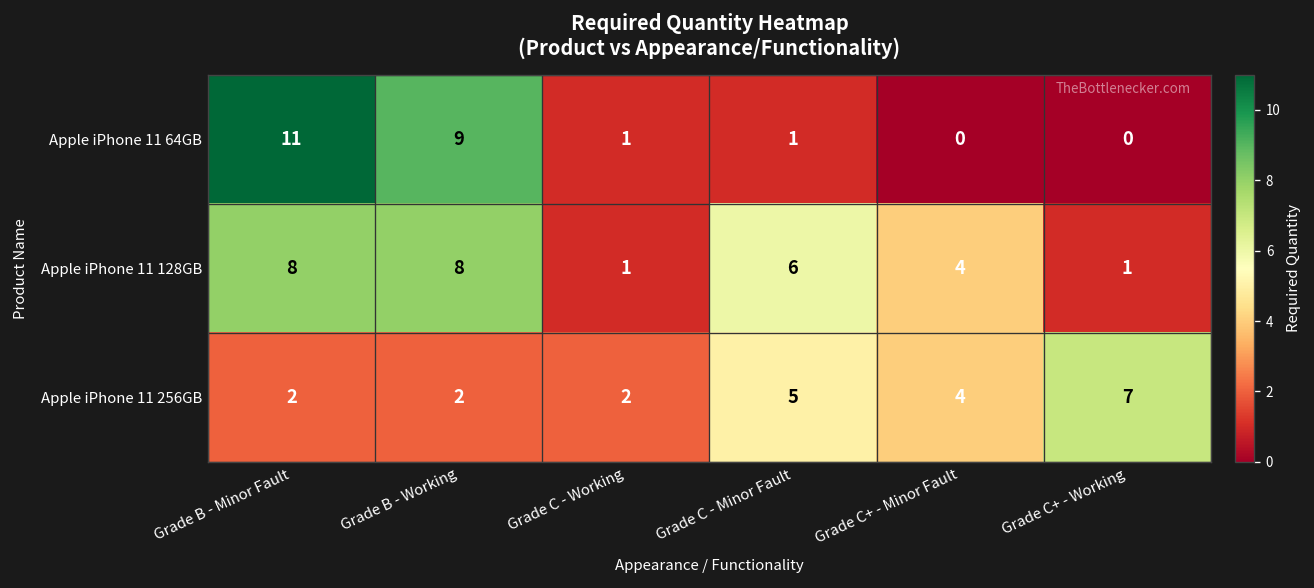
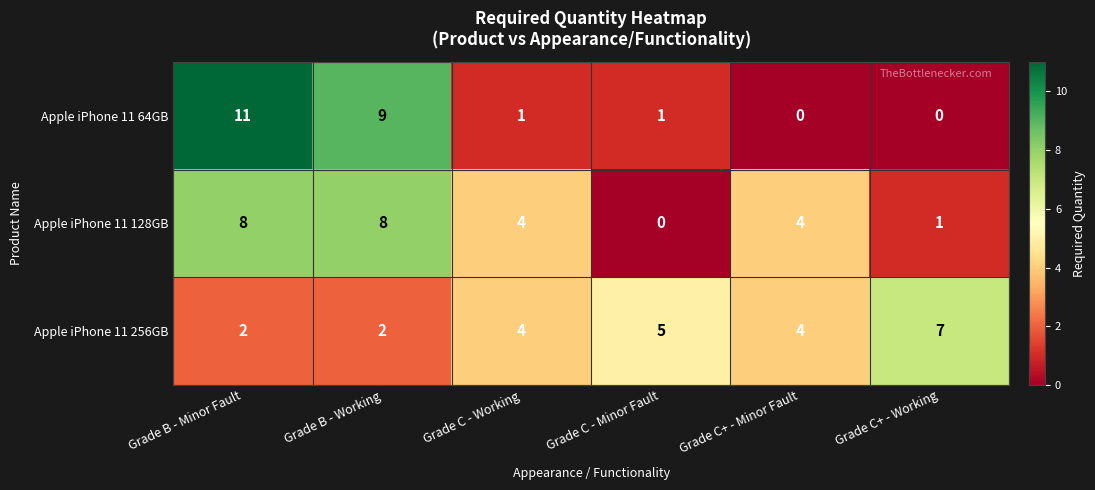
Apple iPhone 11 128GB, Grade C - Working: 1 -> 4
Apple iPhone 11 128GB, Grade C - Minor Fault: 6 -> 0
Apple iPhone 11 256GB, Grade C - Working: 2 -> 4
